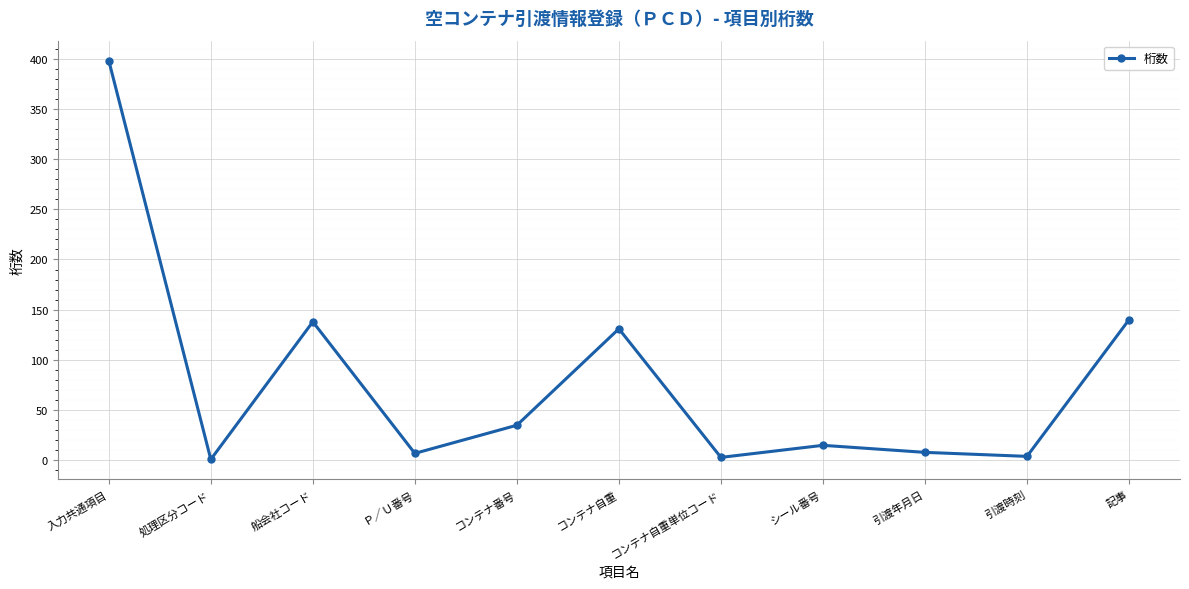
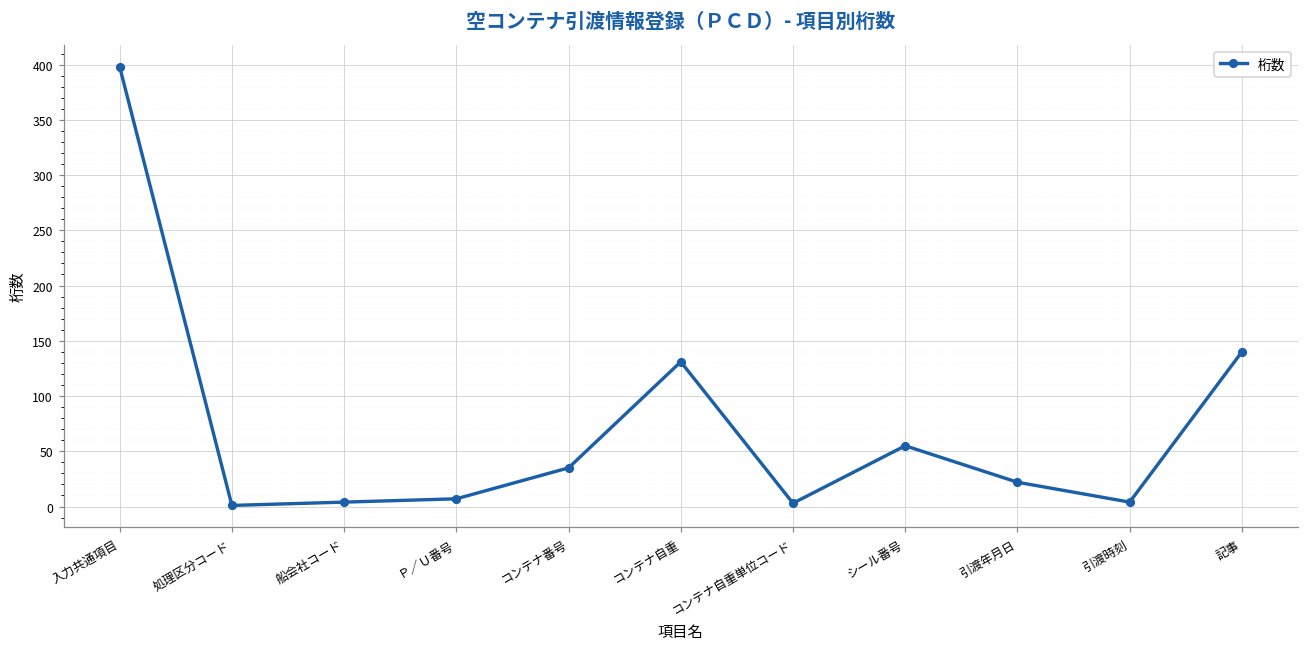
船会社コード: 138 -> 4
シール番号: 15 -> 55
引渡年月日: 8 -> 22
